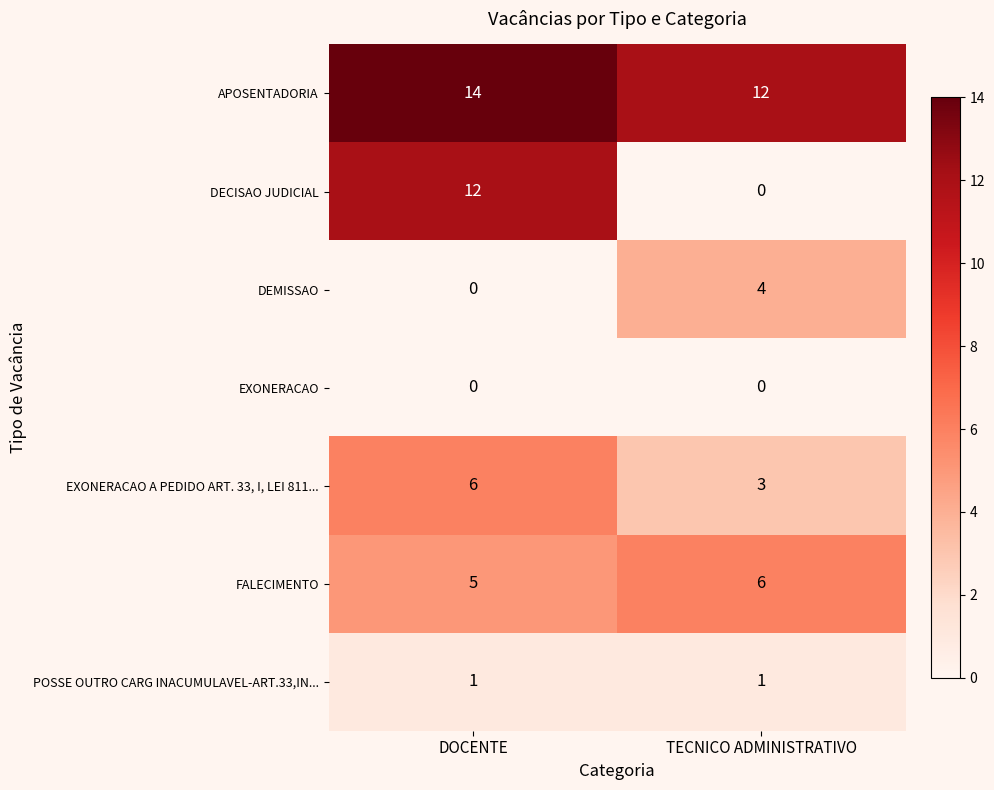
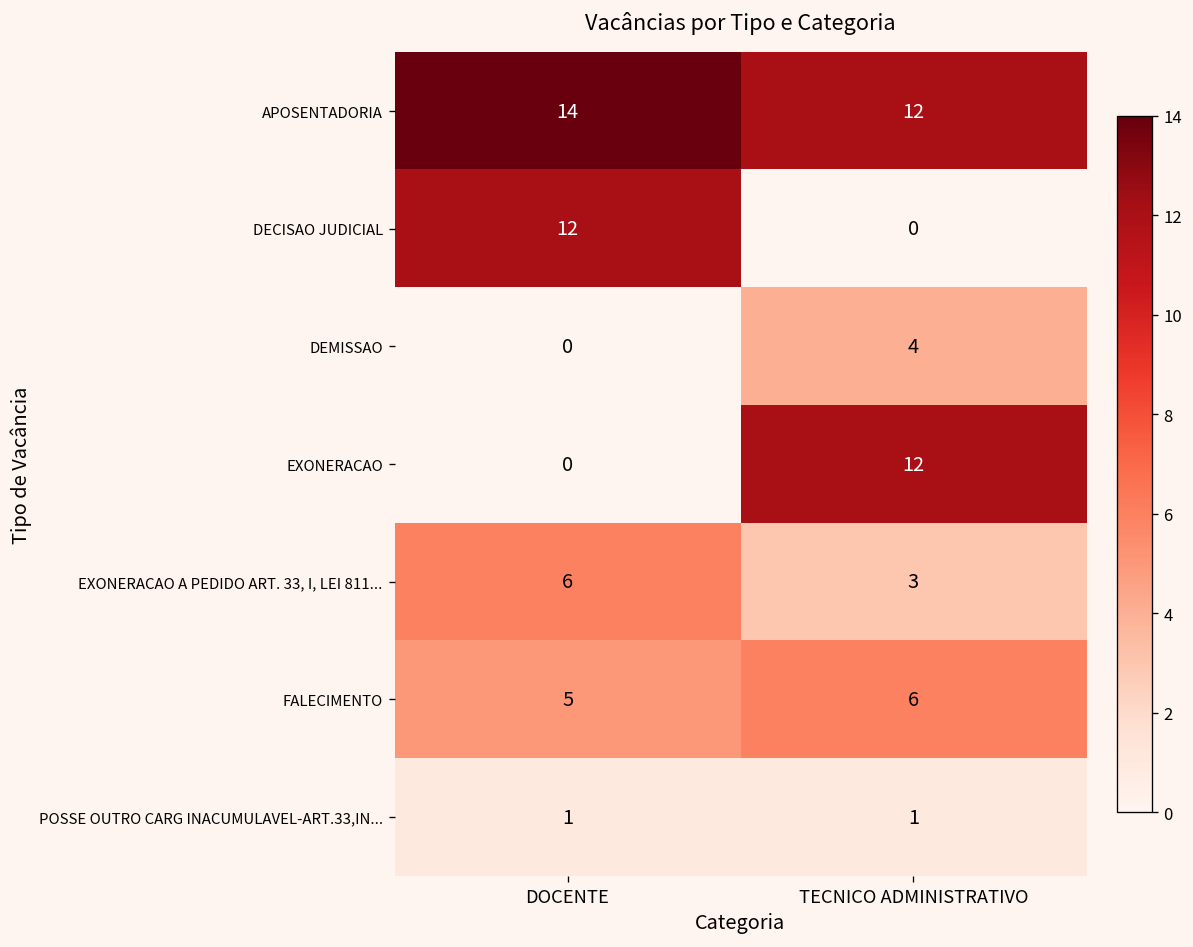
EXONERACAO, TECNICO ADMINISTRATIVO: 0 -> 12
